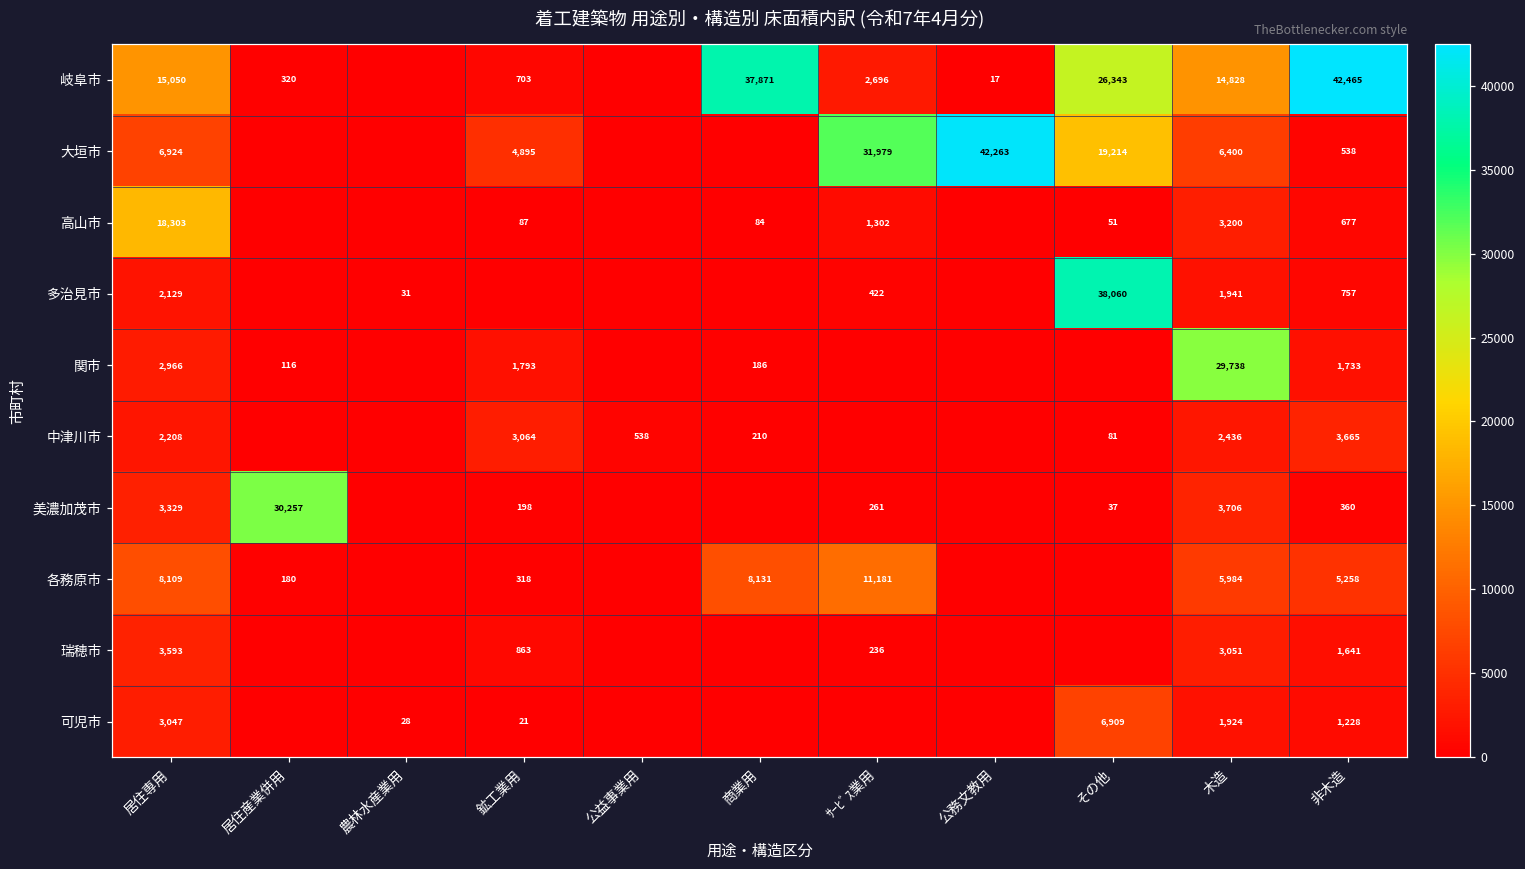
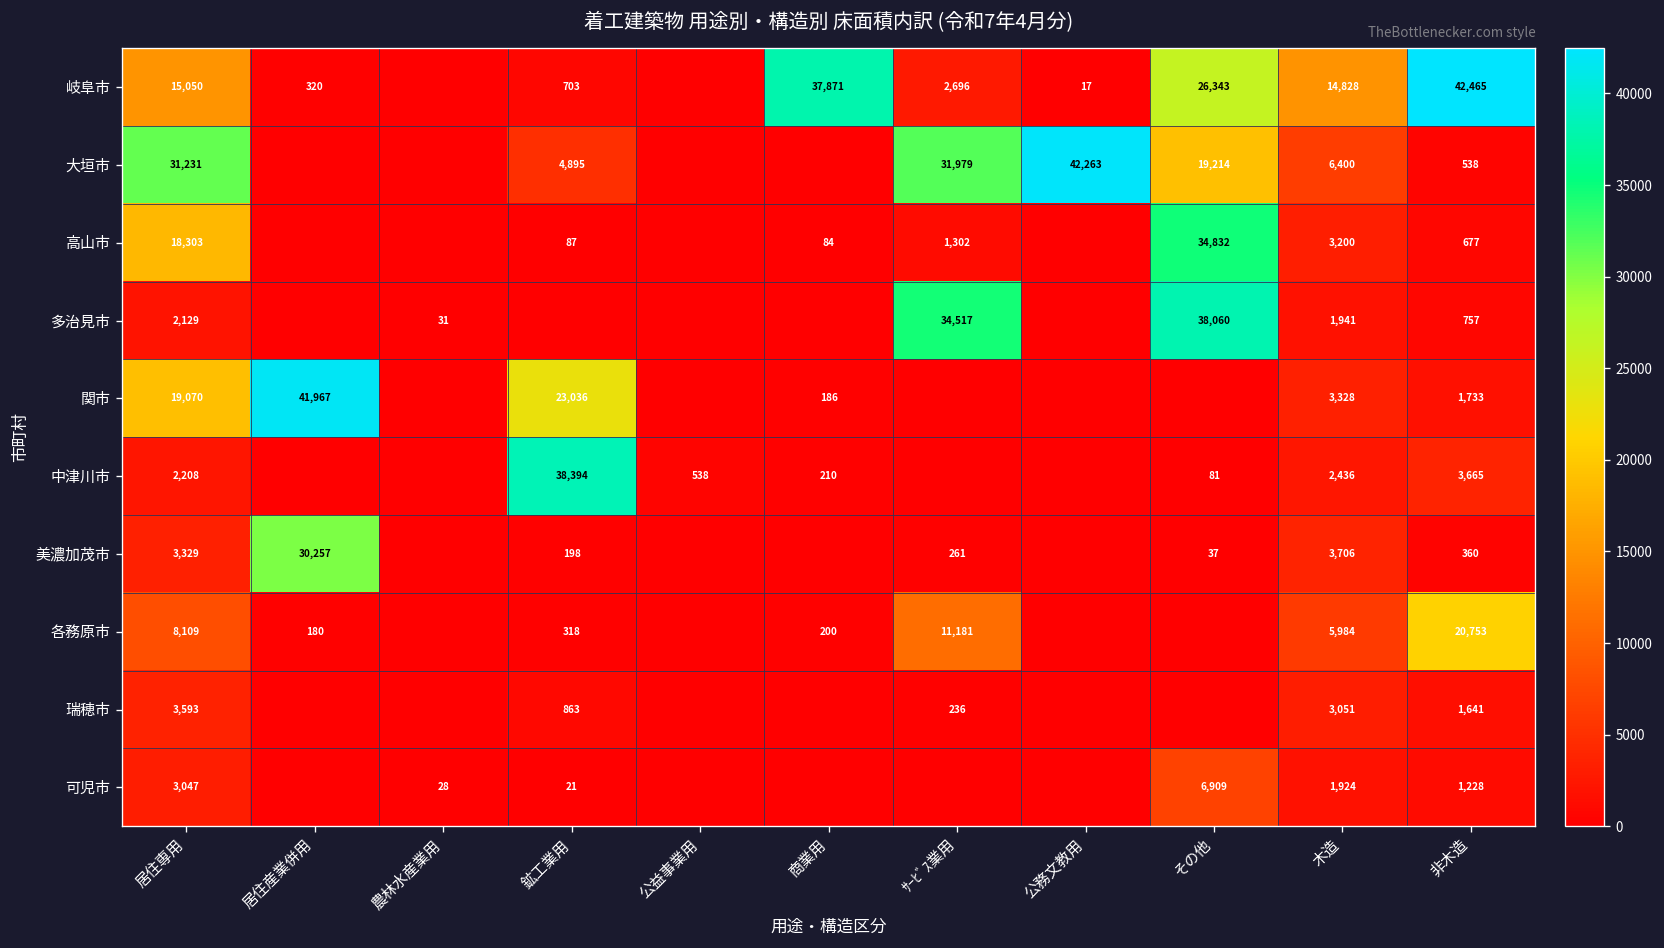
大垣市, 居住専用: 6,924 -> 31,231
高山市, その他: 51 -> 34,832
多治見市, ｻｰﾋﾞｽ業用: 422 -> 34,517
関市, 居住専用: 2,966 -> 19,070
関市, 居住産業併用: 116 -> 41,967
関市, 鉱工業用: 1,793 -> 23,036
関市, 木造: 29,738 -> 3,328
中津川市, 鉱工業用: 3,064 -> 38,394
各務原市, 商業用: 8,131 -> 200
各務原市, 非木造: 5,258 -> 20,753
